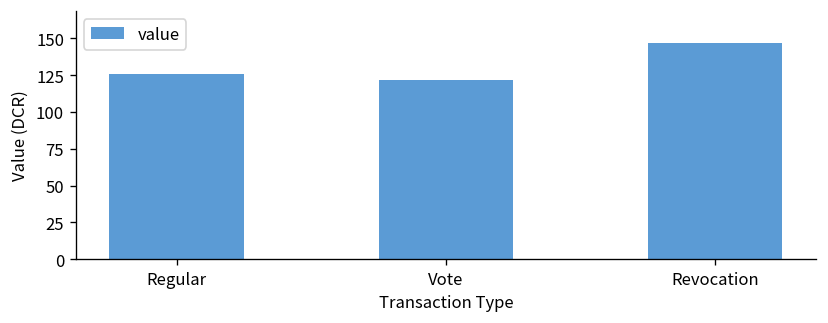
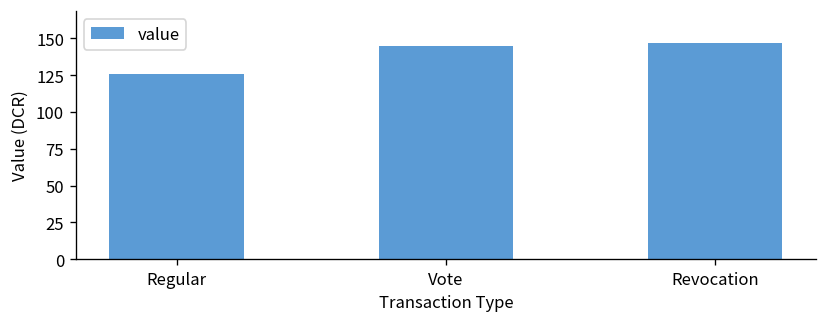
Vote: 122 -> 145
